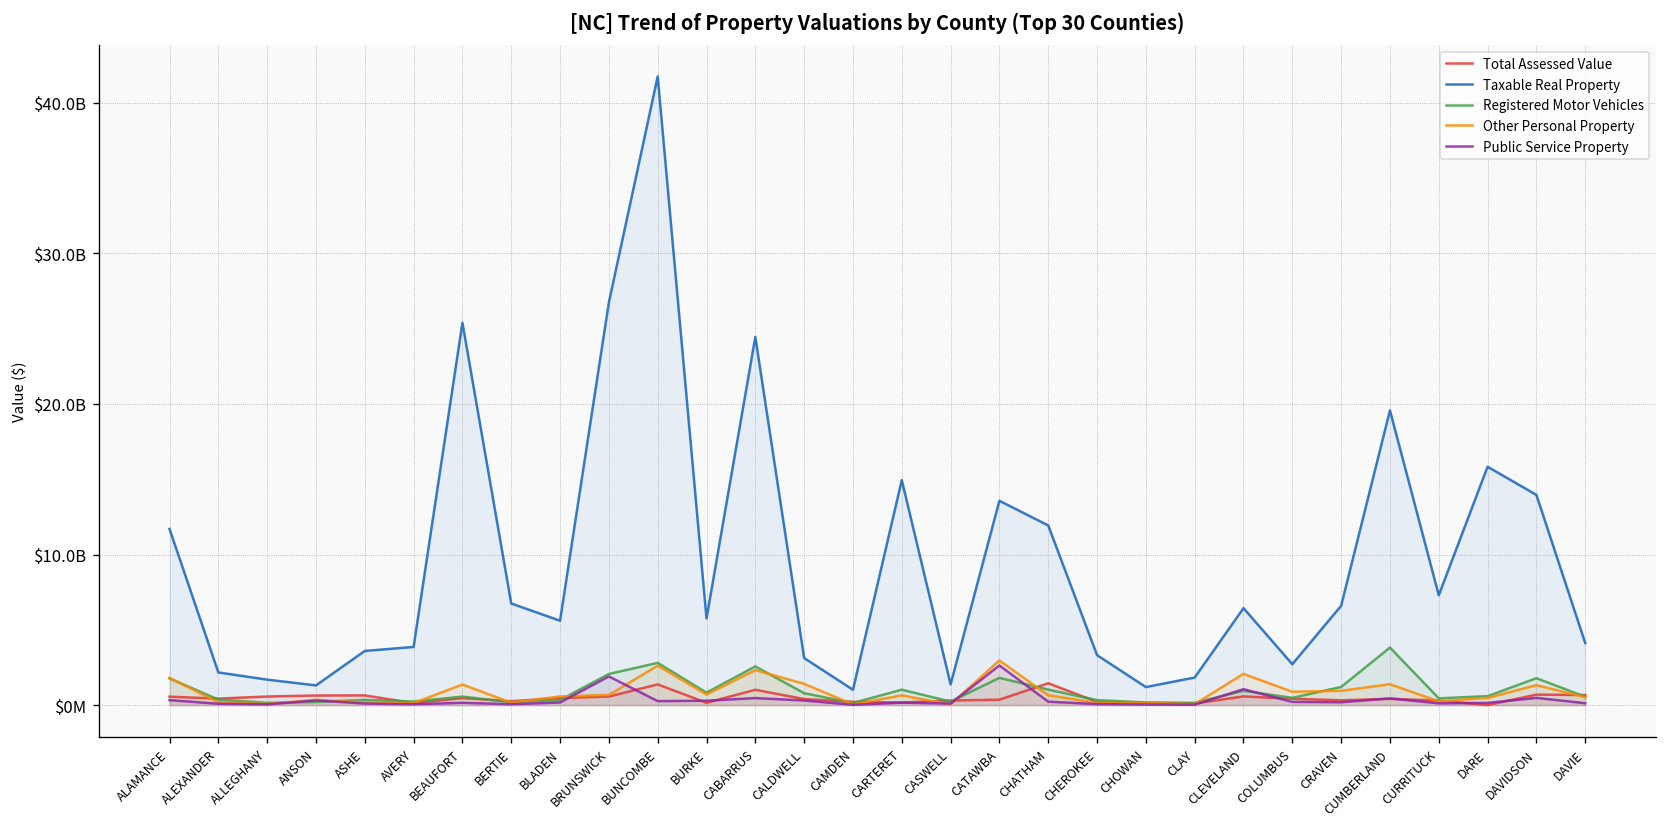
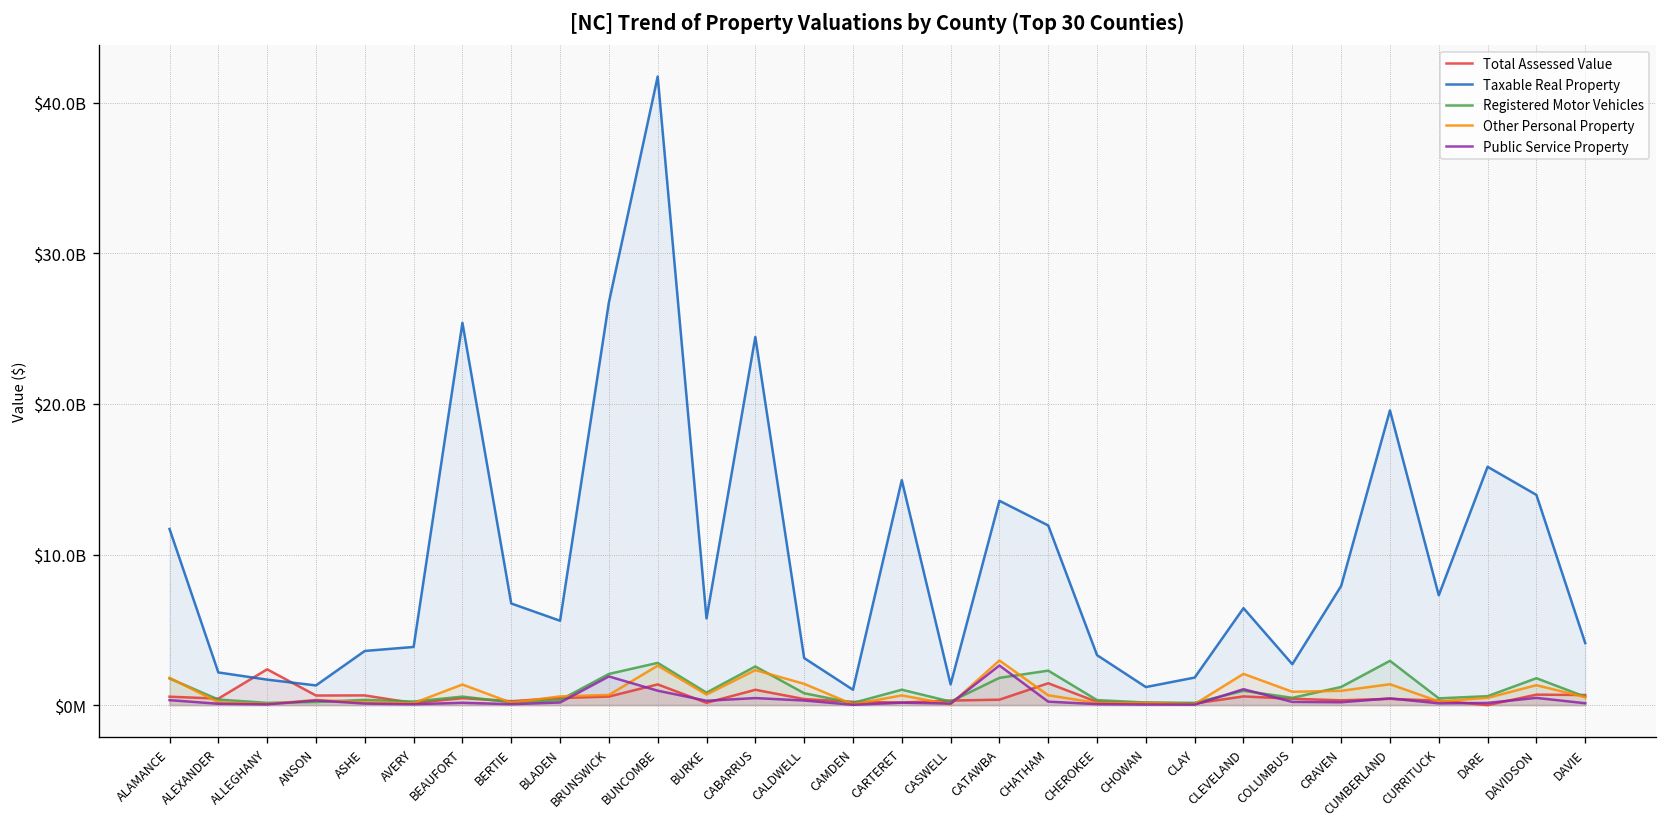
Total Assessed Value, ALLEGHANY: $600000000 -> $2400000000
Public Service Property, BUNCOMBE: $300000000 -> $1000000000
Registered Motor Vehicles, CHATHAM: $1000000000 -> $2300000000
Taxable Real Property, CRAVEN: $6600000000 -> $7900000000
Registered Motor Vehicles, CUMBERLAND: $3800000000 -> $2900000000
